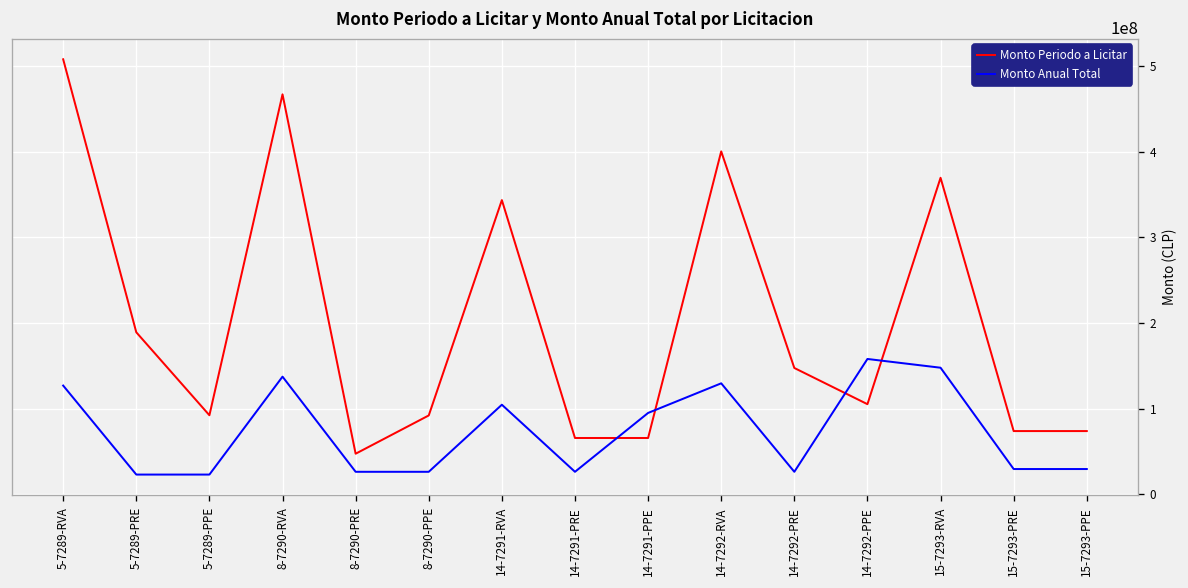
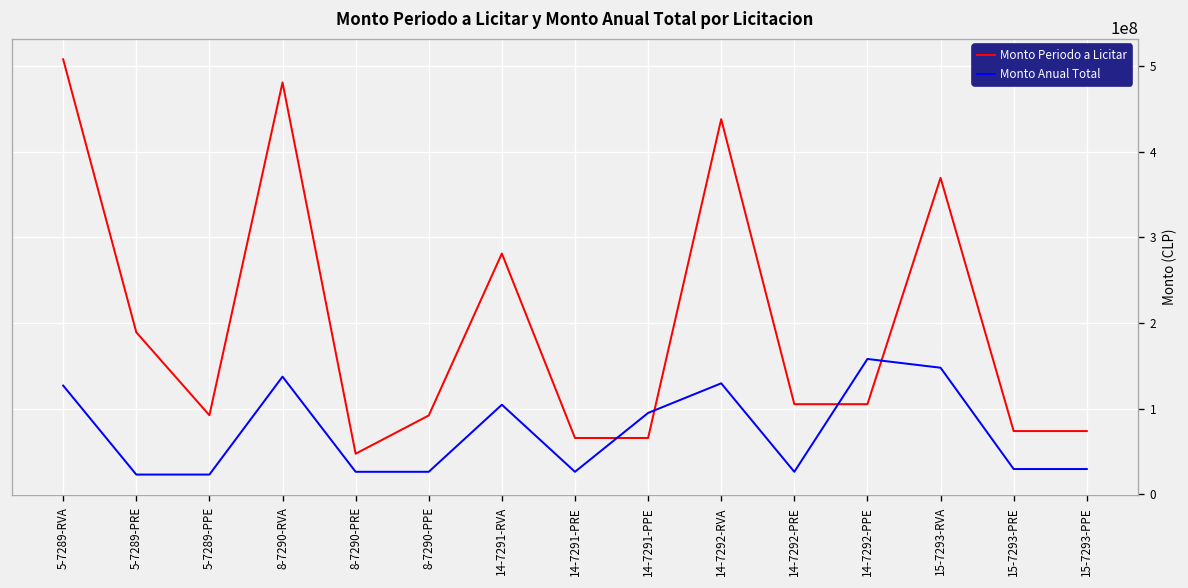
Monto Periodo a Licitar, 8-7290-RVA: 470000000 -> 480000000
Monto Periodo a Licitar, 14-7291-RVA: 340000000 -> 280000000
Monto Periodo a Licitar, 14-7292-RVA: 400000000 -> 440000000
Monto Periodo a Licitar, 14-7292-PRE: 150000000 -> 110000000
